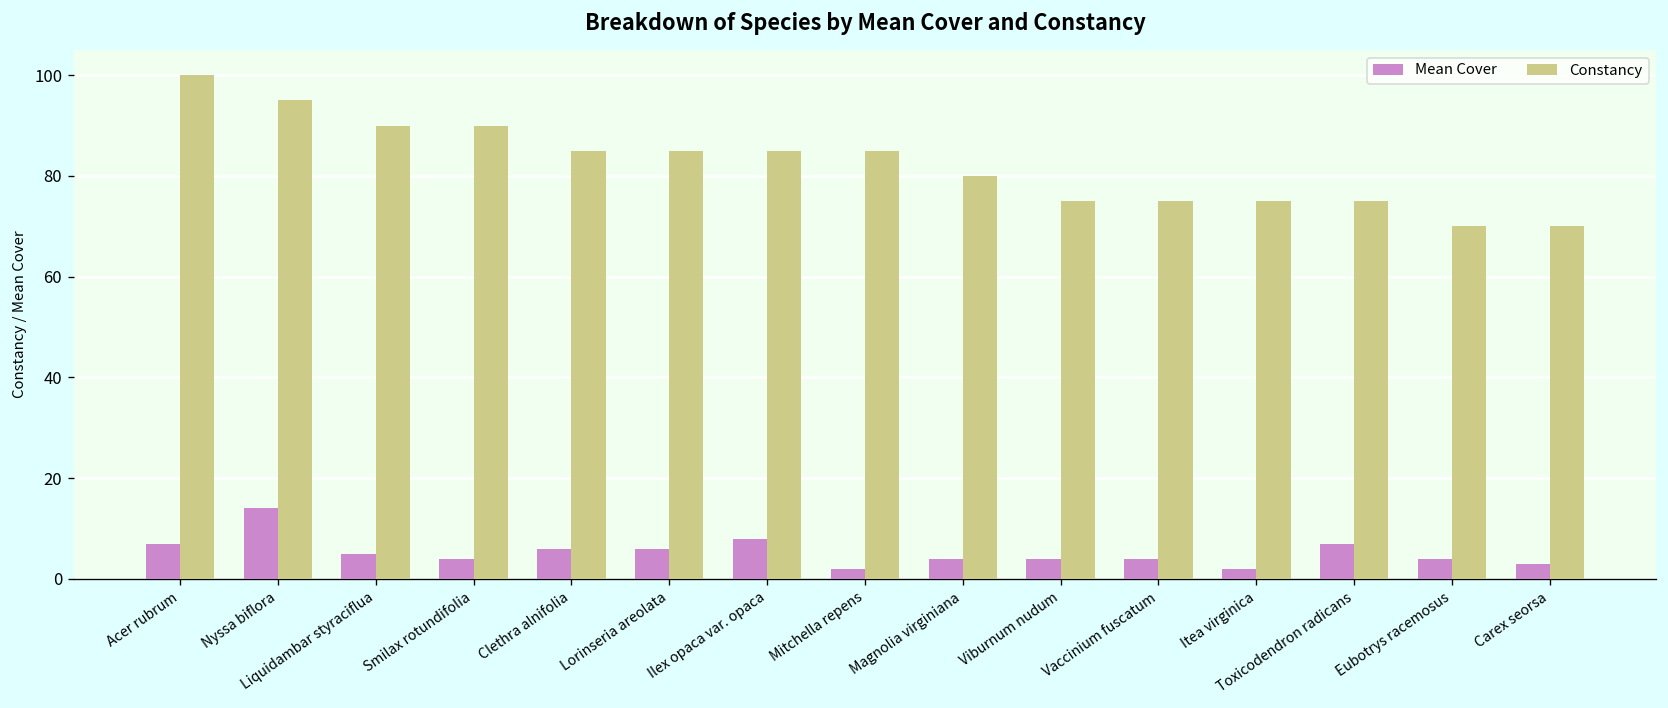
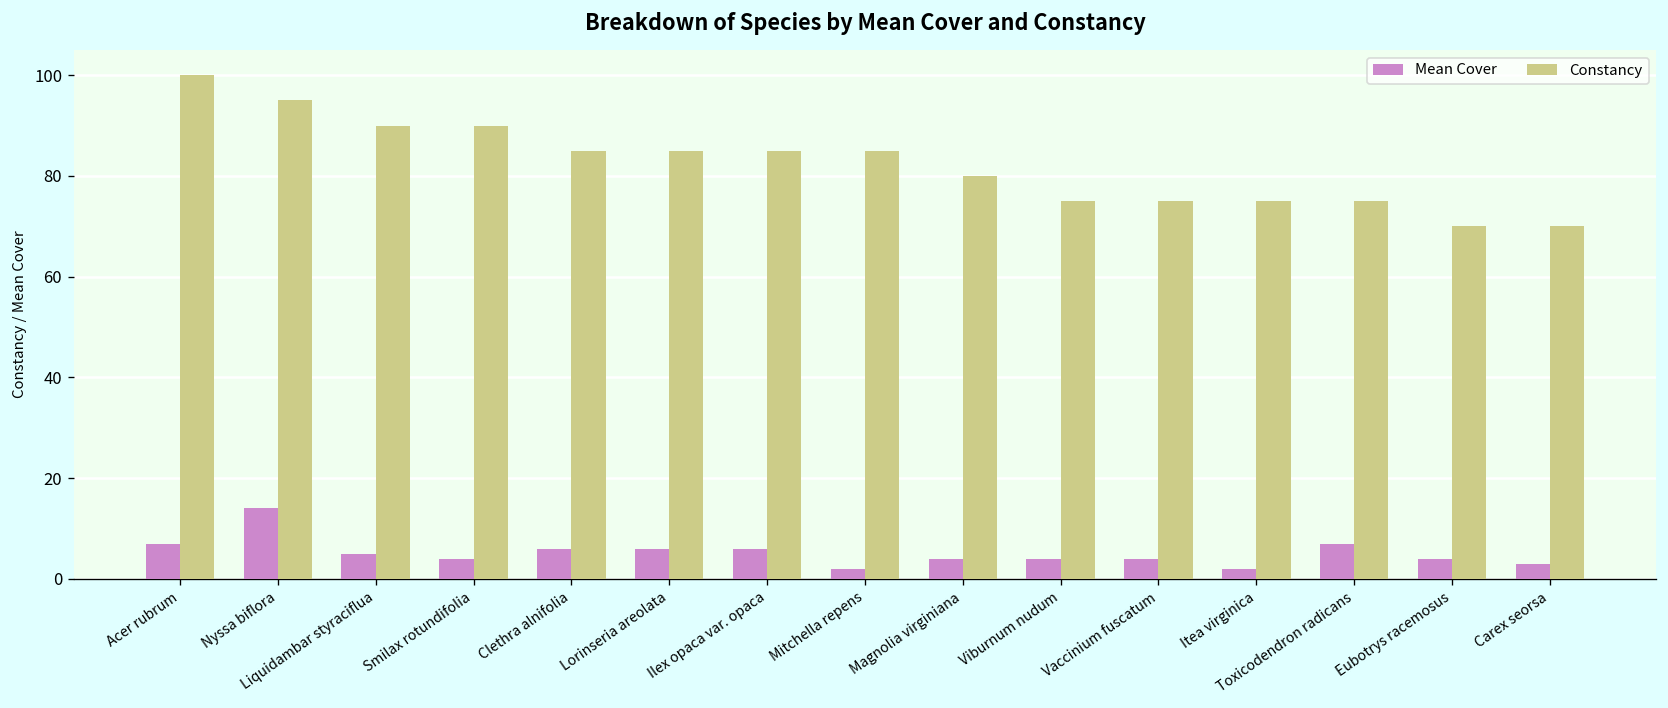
Mean Cover, Ilex opaca var. opaca: 8 -> 6
